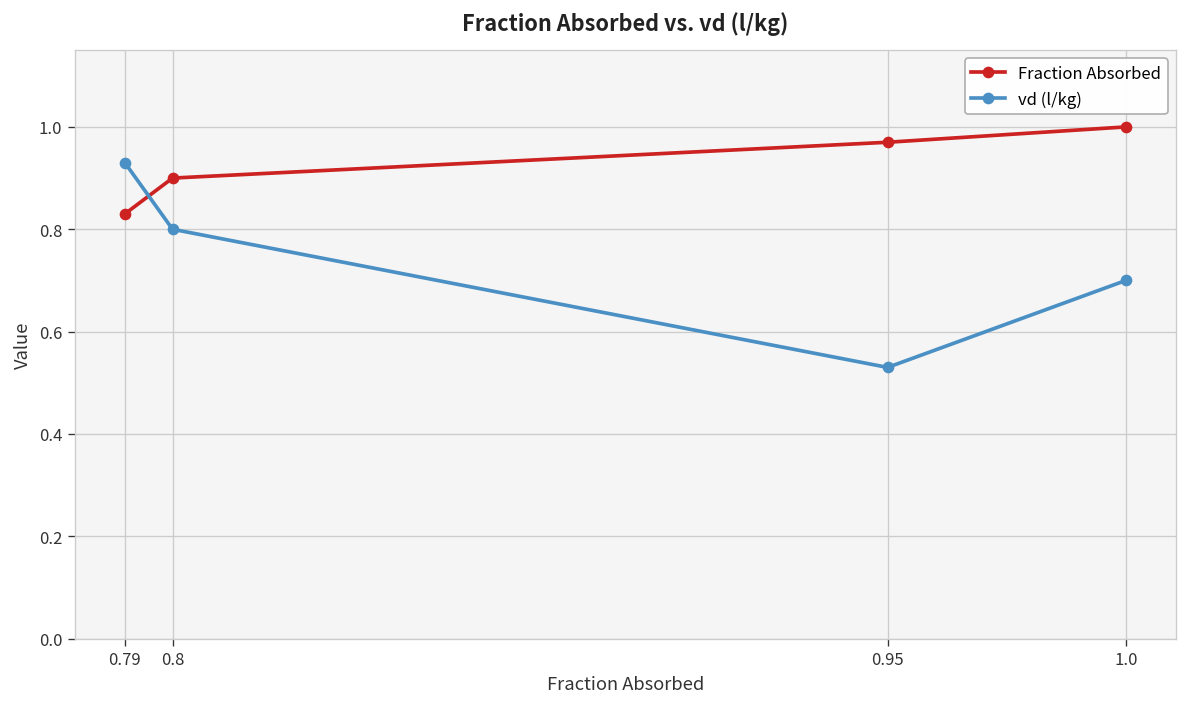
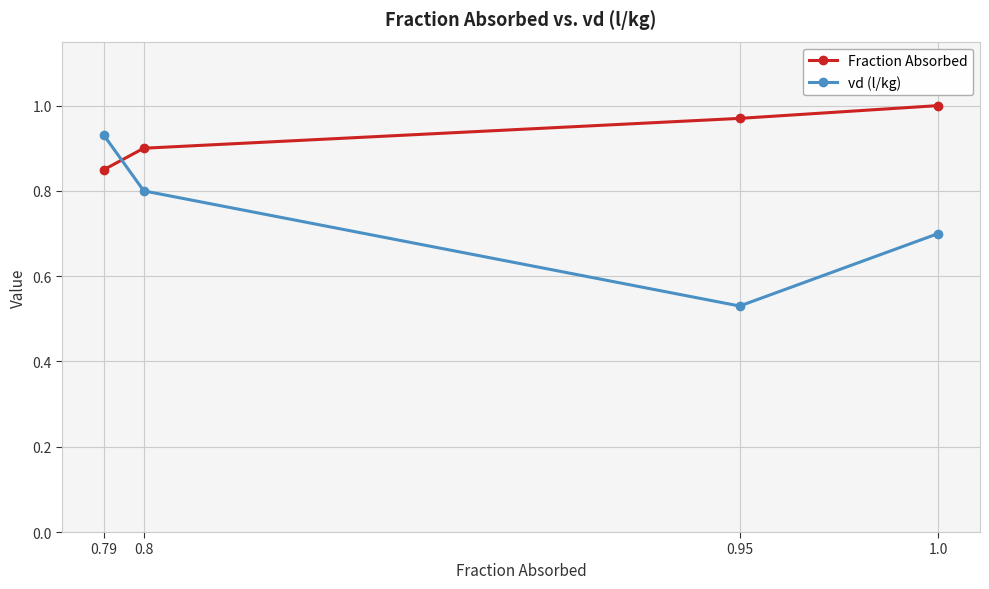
Fraction Absorbed, 0.79: 0.83 -> 0.85
